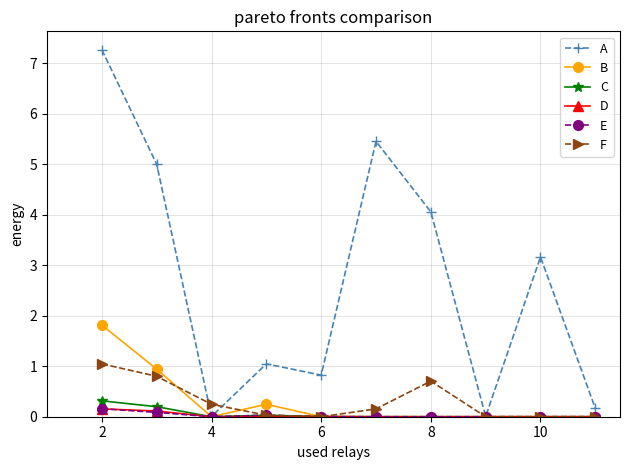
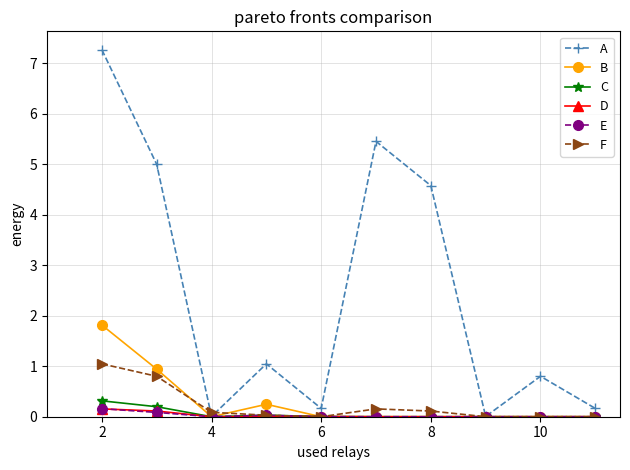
F, 4: 0.2 -> 0.1
A, 6: 0.8 -> 0.2
A, 8: 4.1 -> 4.6
F, 8: 0.7 -> 0.1
A, 10: 3.2 -> 0.8
